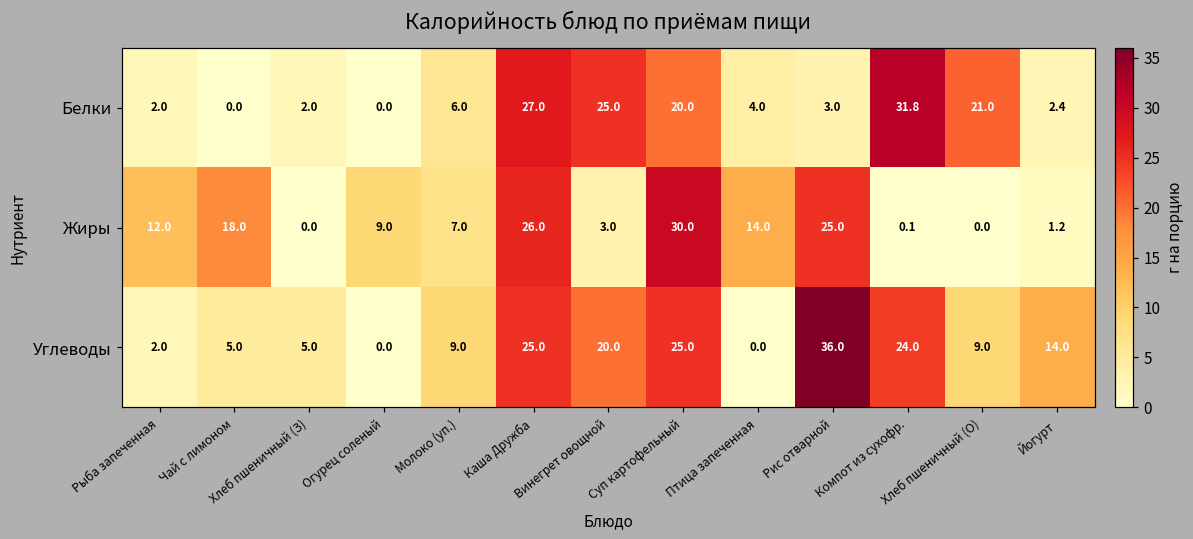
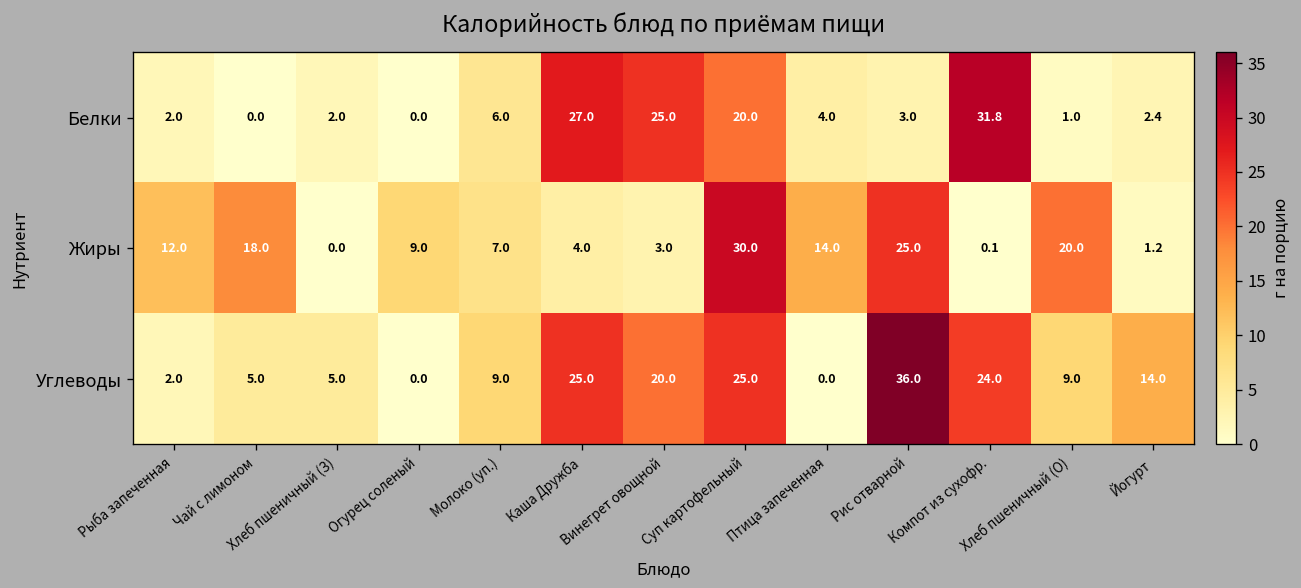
Белки, Хлеб пшеничный (О): 21.0 -> 1.0
Жиры, Каша Дружба: 26.0 -> 4.0
Жиры, Хлеб пшеничный (О): 0.0 -> 20.0
